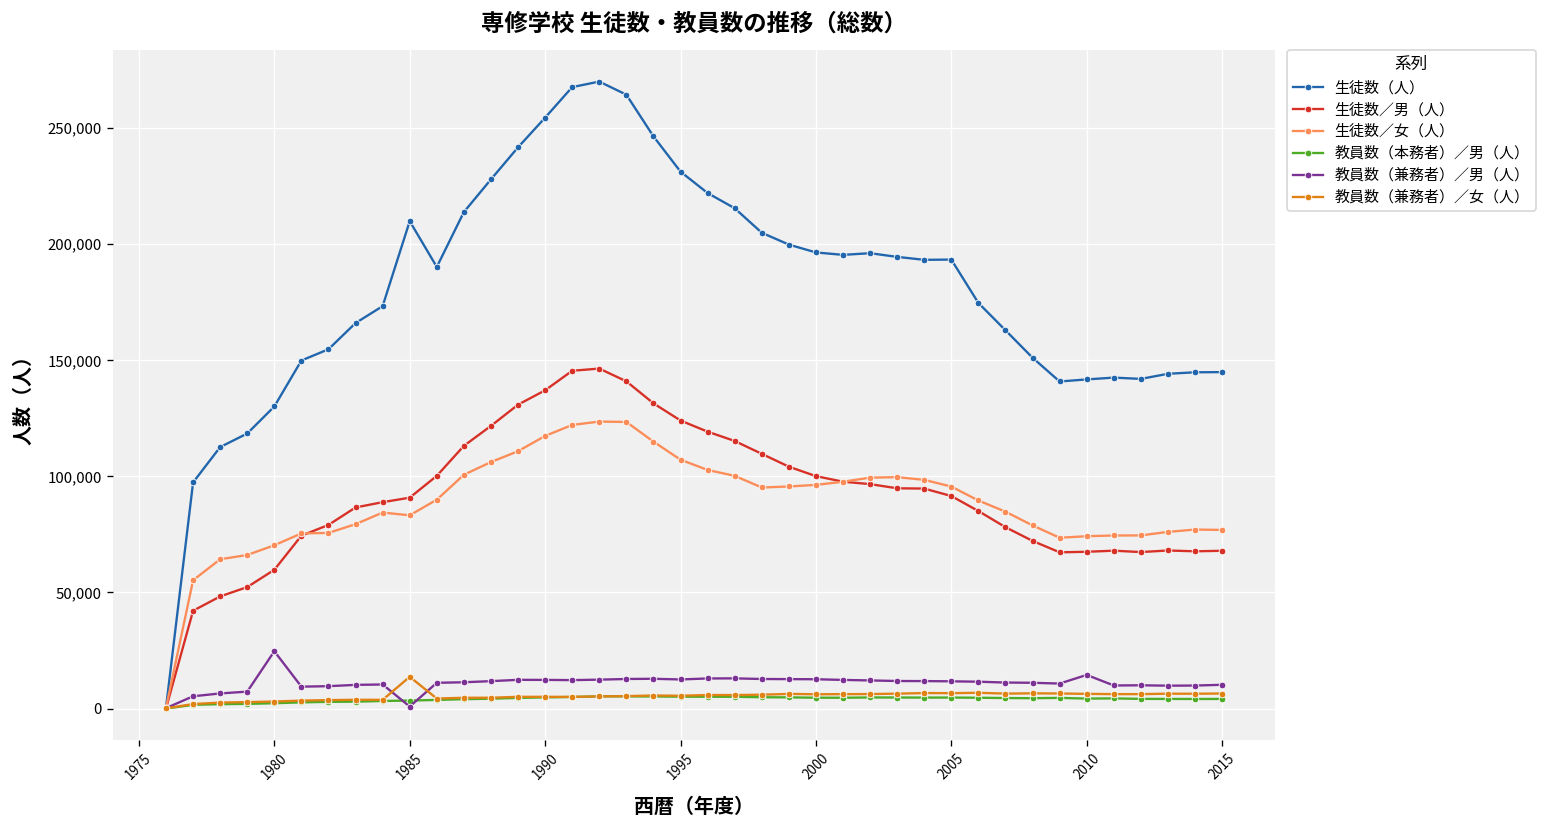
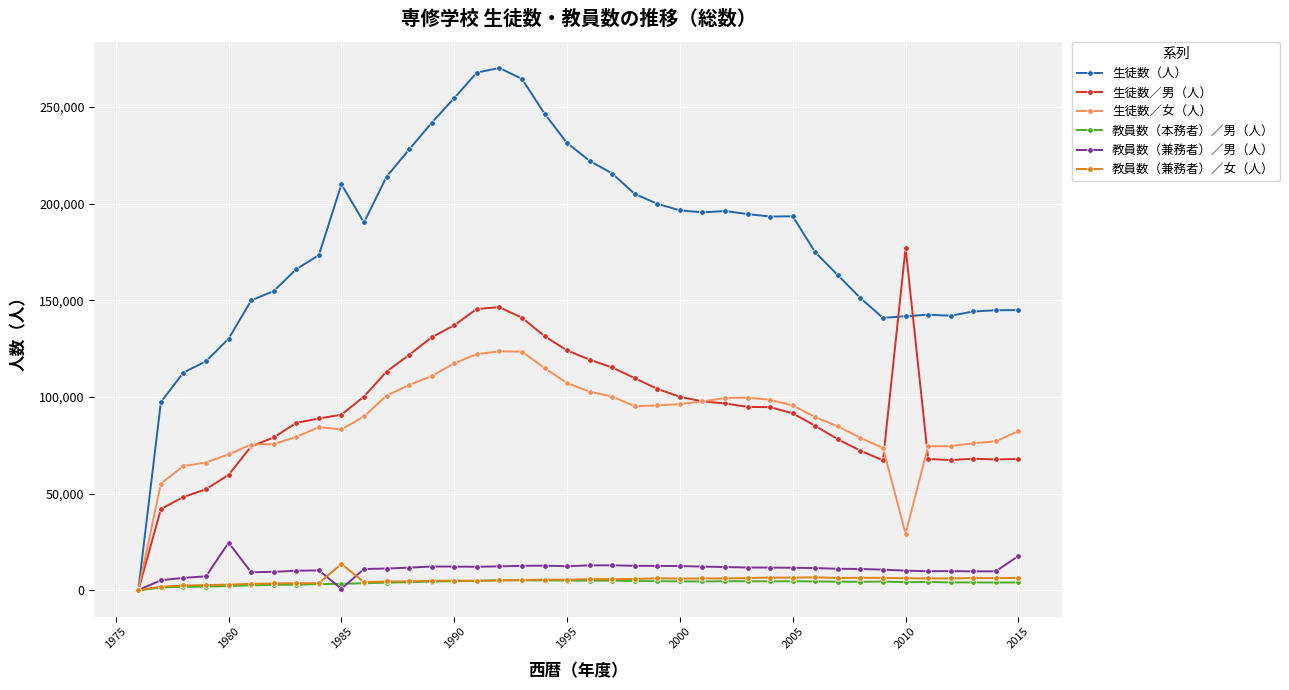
生徒数／男（人）, 2010: 68,000 -> 177,000
生徒数／女（人）, 2010: 74,000 -> 29,000
教員数（兼務者）／男（人）, 2010: 14,000 -> 10,000
生徒数／女（人）, 2015: 77,000 -> 82,000
教員数（兼務者）／男（人）, 2015: 10,000 -> 18,000
